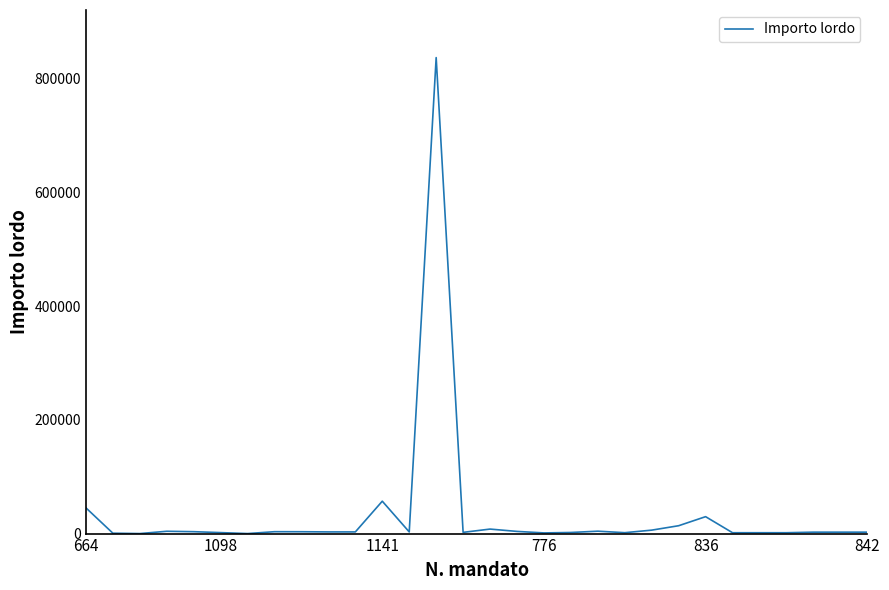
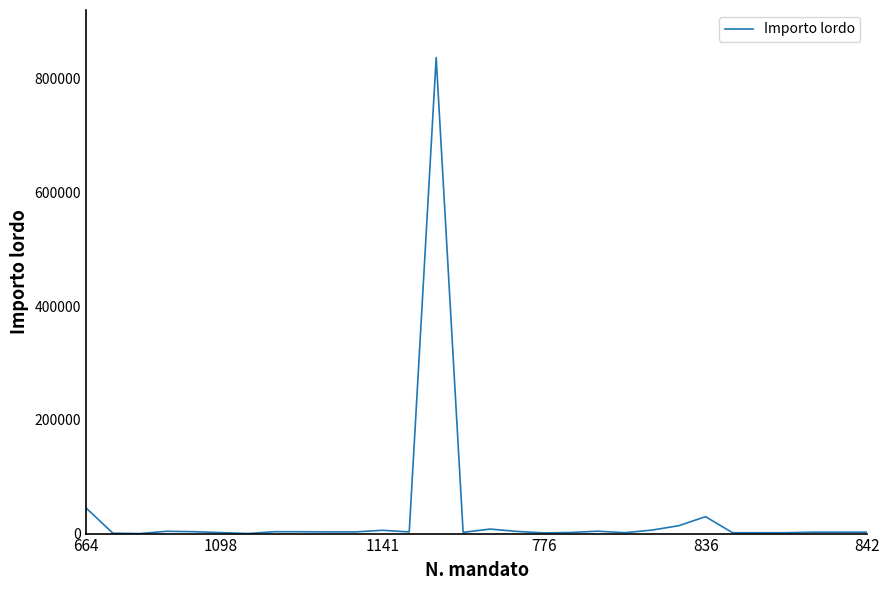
1141: 60000 -> 10000
